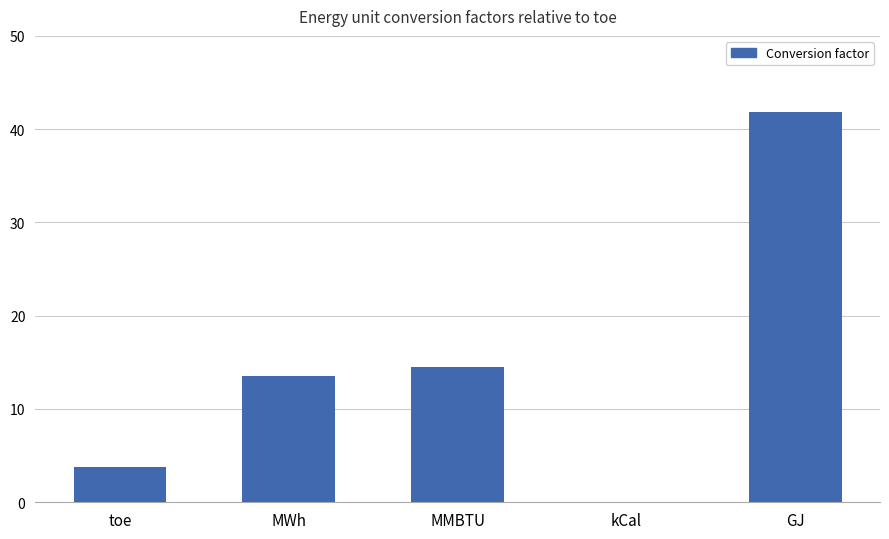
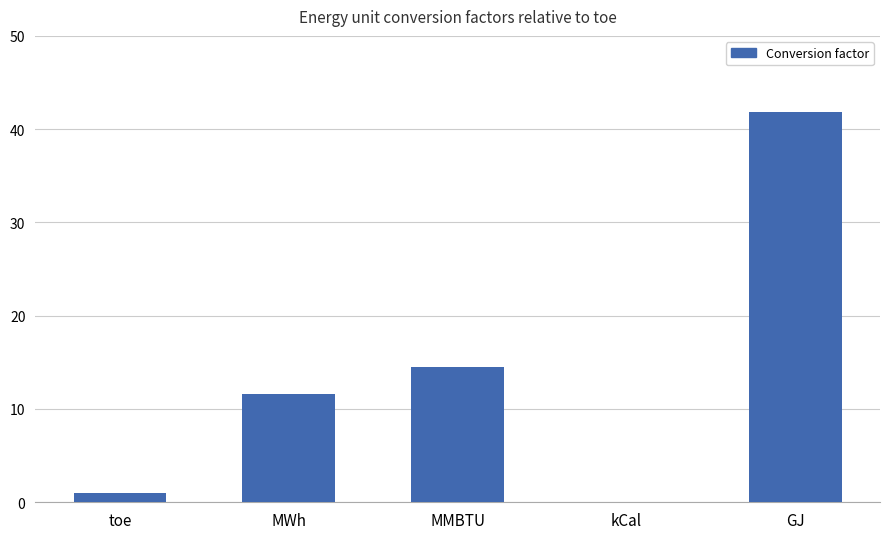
toe: 4 -> 1
MWh: 14 -> 12
